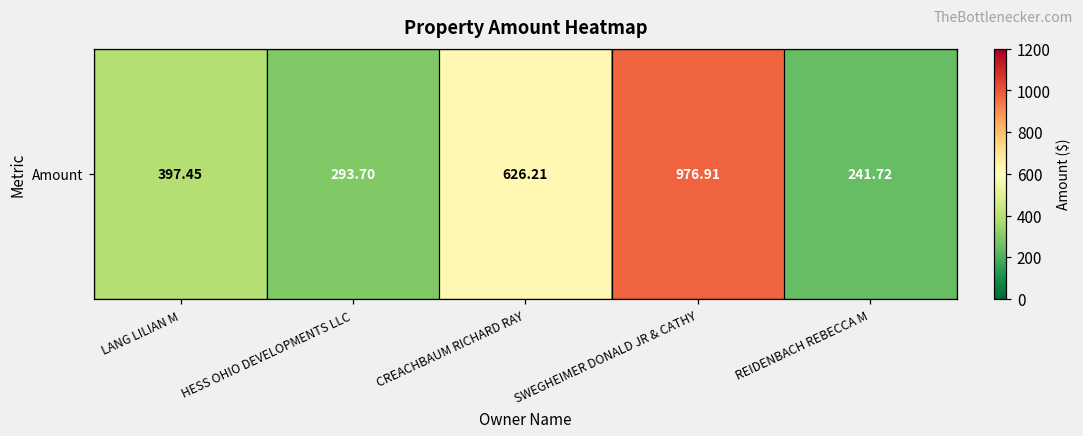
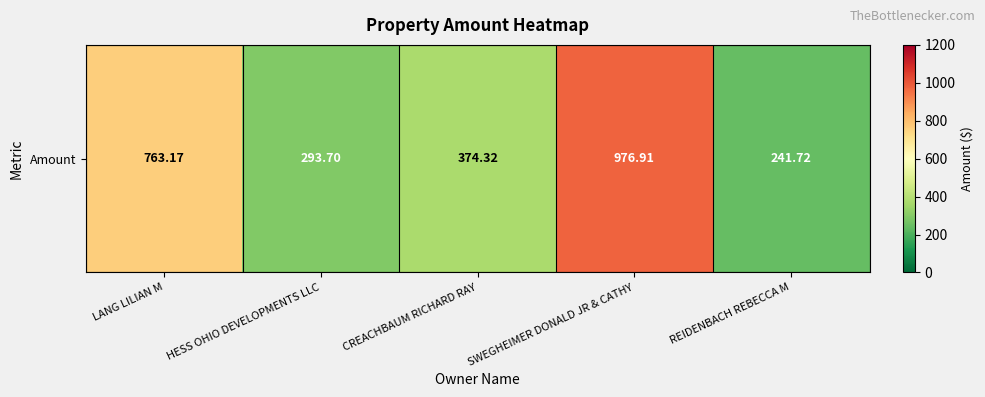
Amount, LANG LILIAN M: 397.45 -> 763.17
Amount, CREACHBAUM RICHARD RAY: 626.21 -> 374.32
